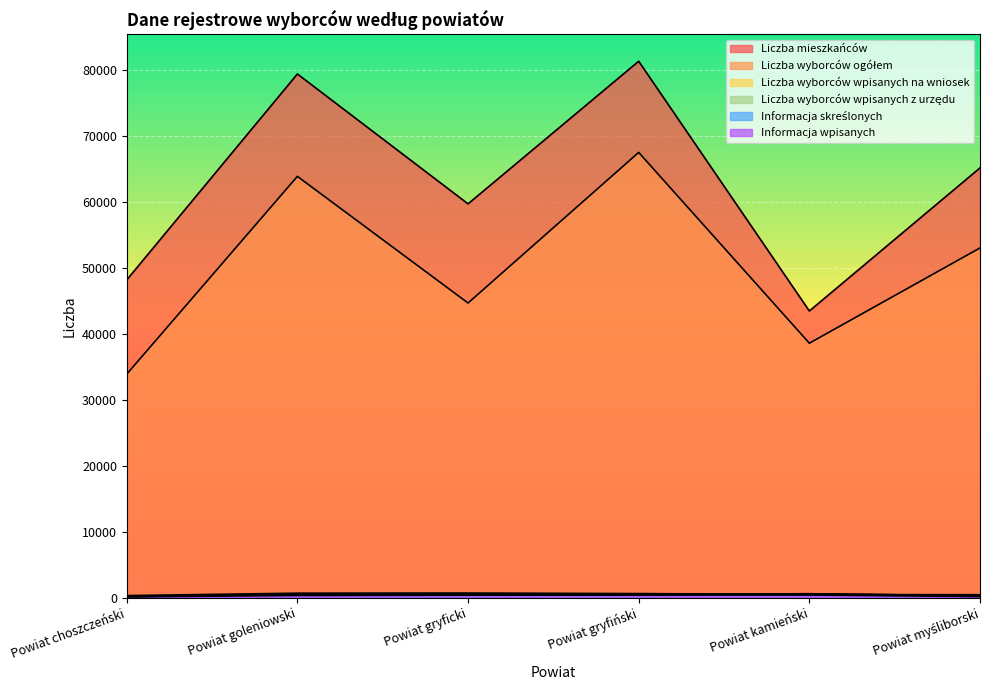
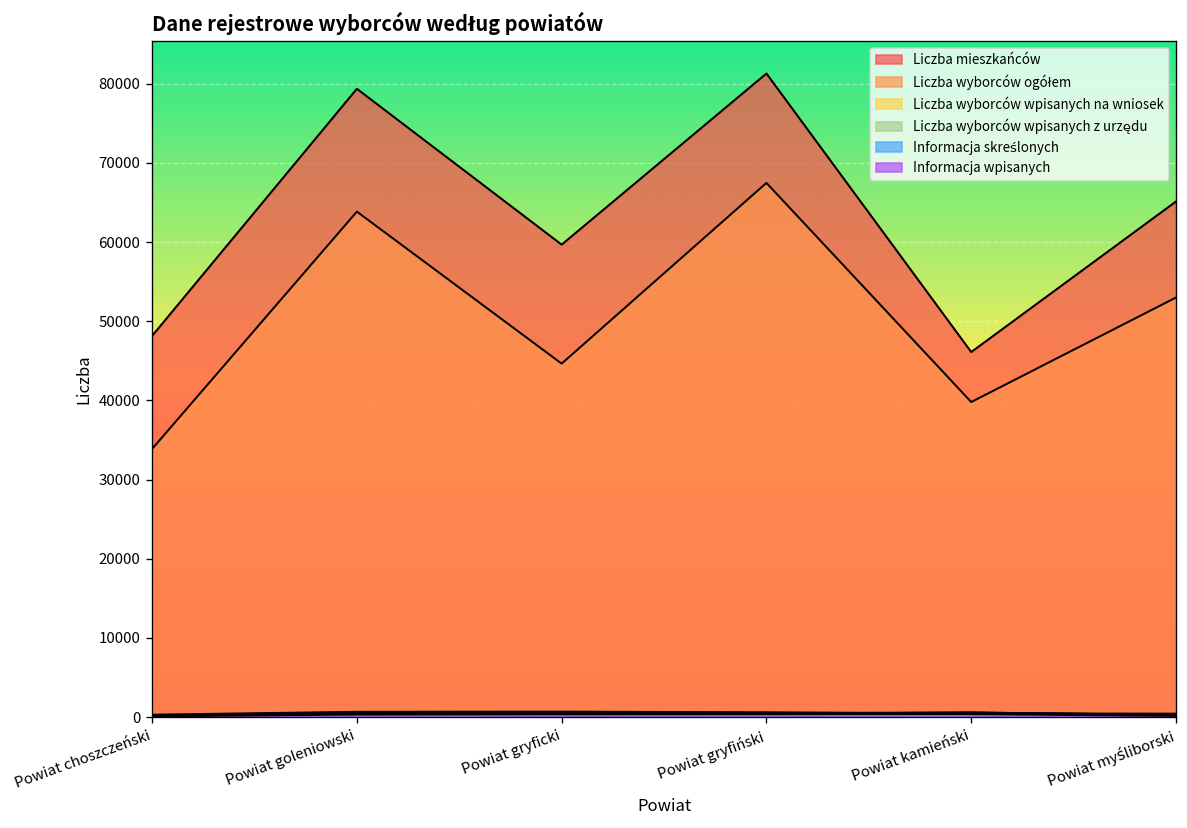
Liczba mieszkańców, Powiat kamieński: 43000 -> 46000
Liczba wyborców ogółem, Powiat kamieński: 39000 -> 40000
